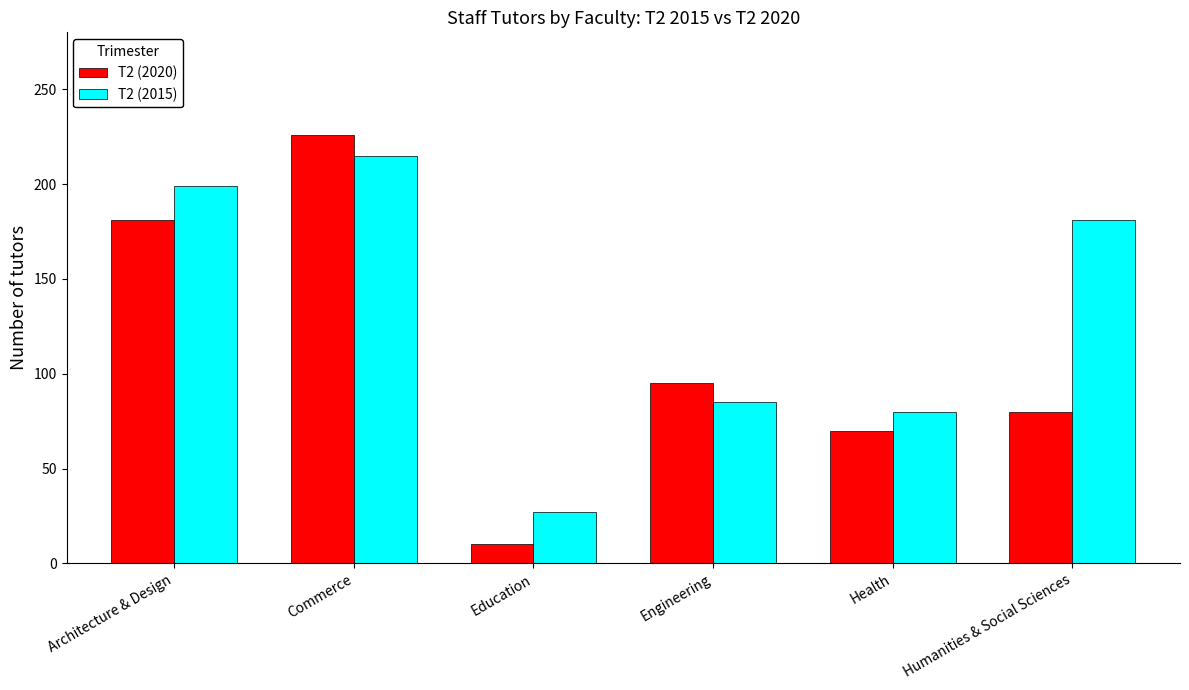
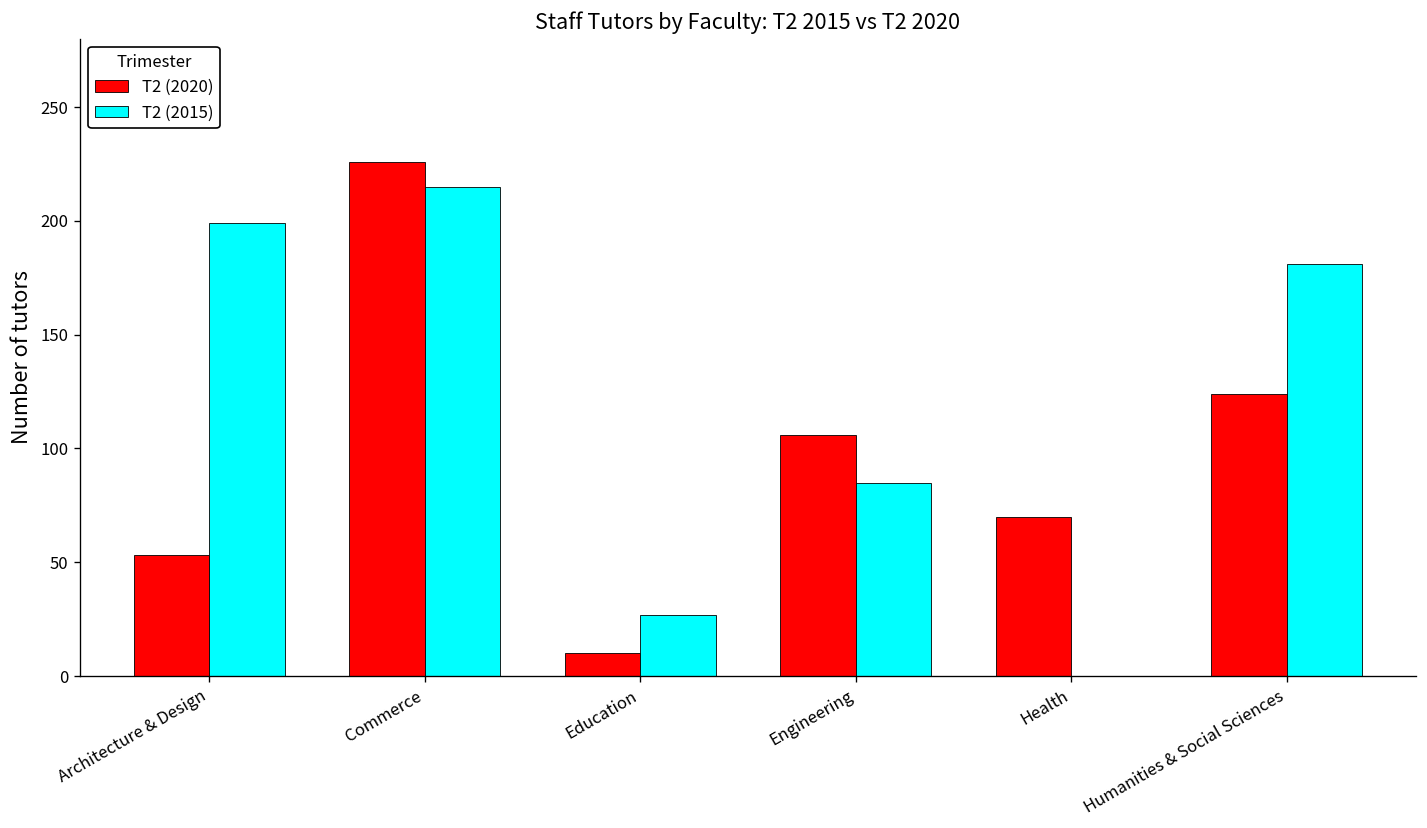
T2 (2020), Architecture & Design: 181 -> 53
T2 (2020), Engineering: 95 -> 106
T2 (2015), Health: 80 -> 0
T2 (2020), Humanities & Social Sciences: 80 -> 124
